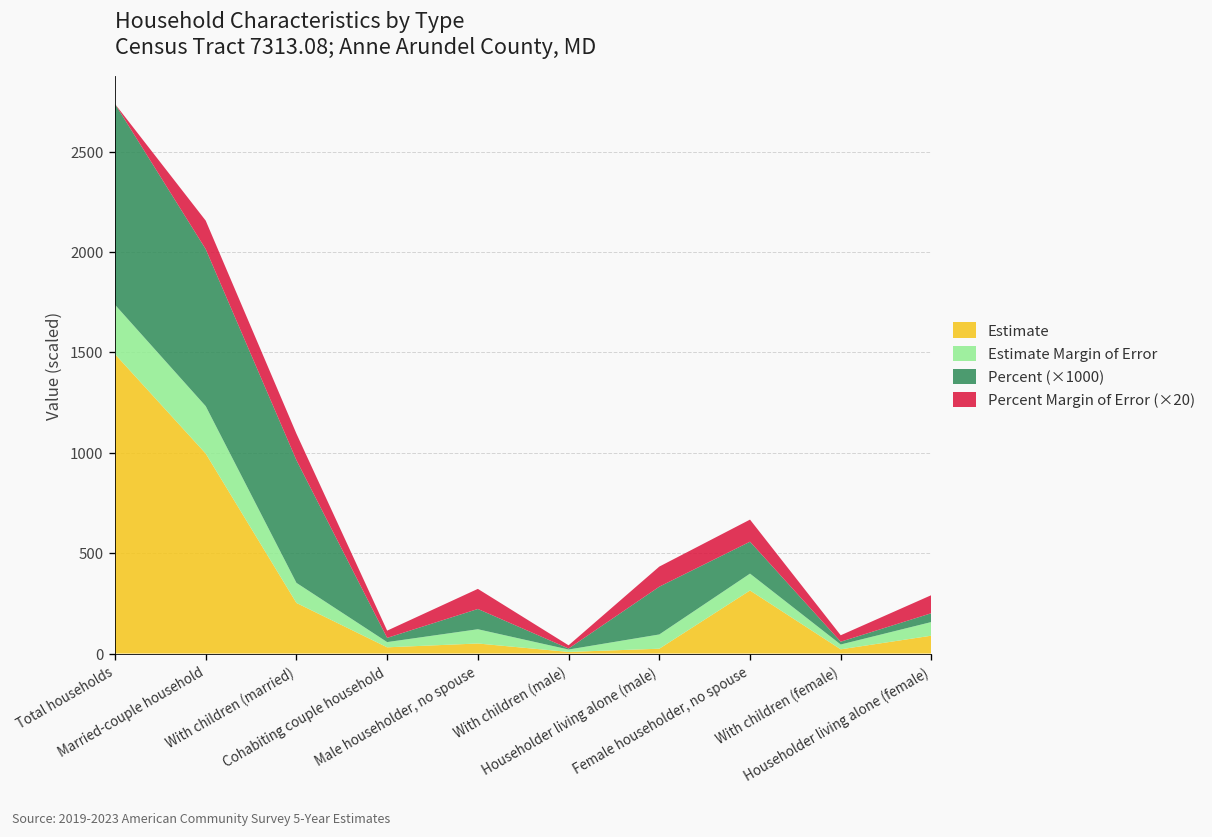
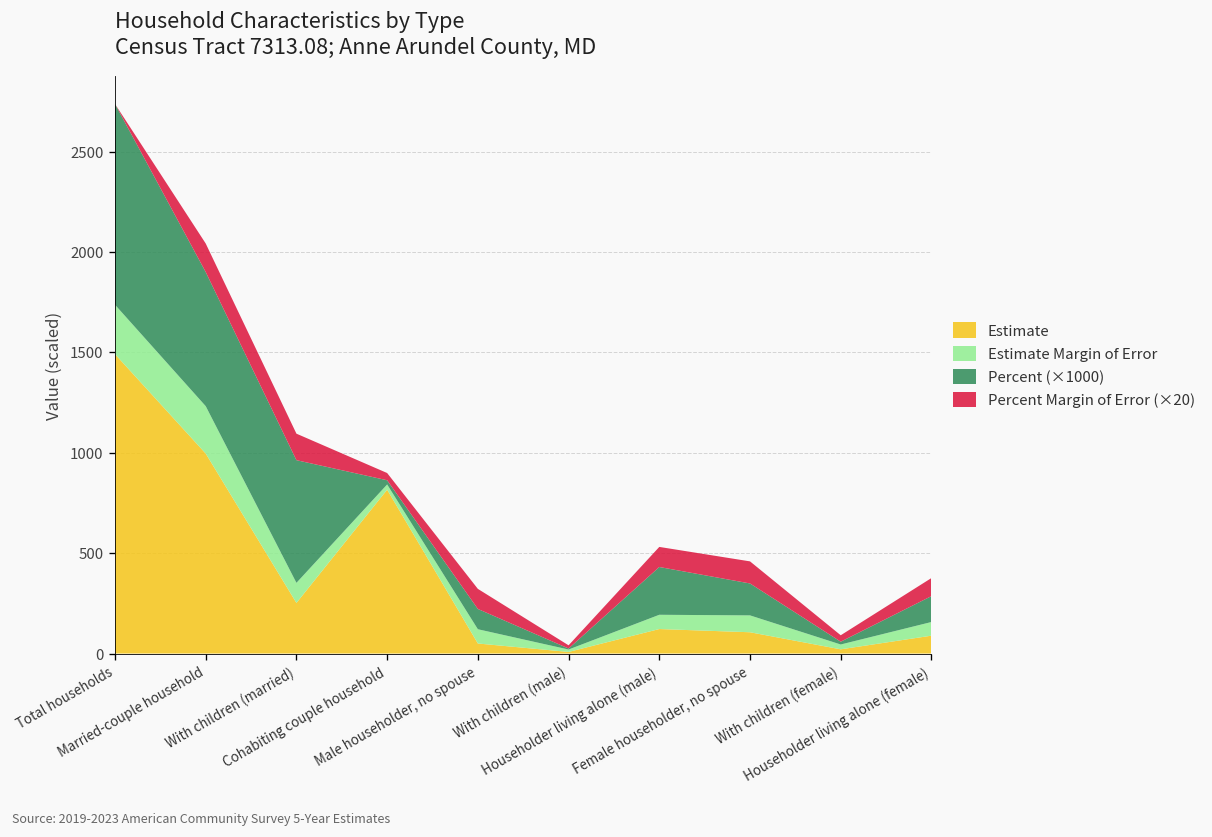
Percent (×1000), Married-couple household: 780 -> 670
Estimate, Cohabiting couple household: 30 -> 820
Estimate, Householder living alone (male): 20 -> 120
Estimate, Female householder, no spouse: 310 -> 110
Percent (×1000), Householder living alone (female): 40 -> 130
